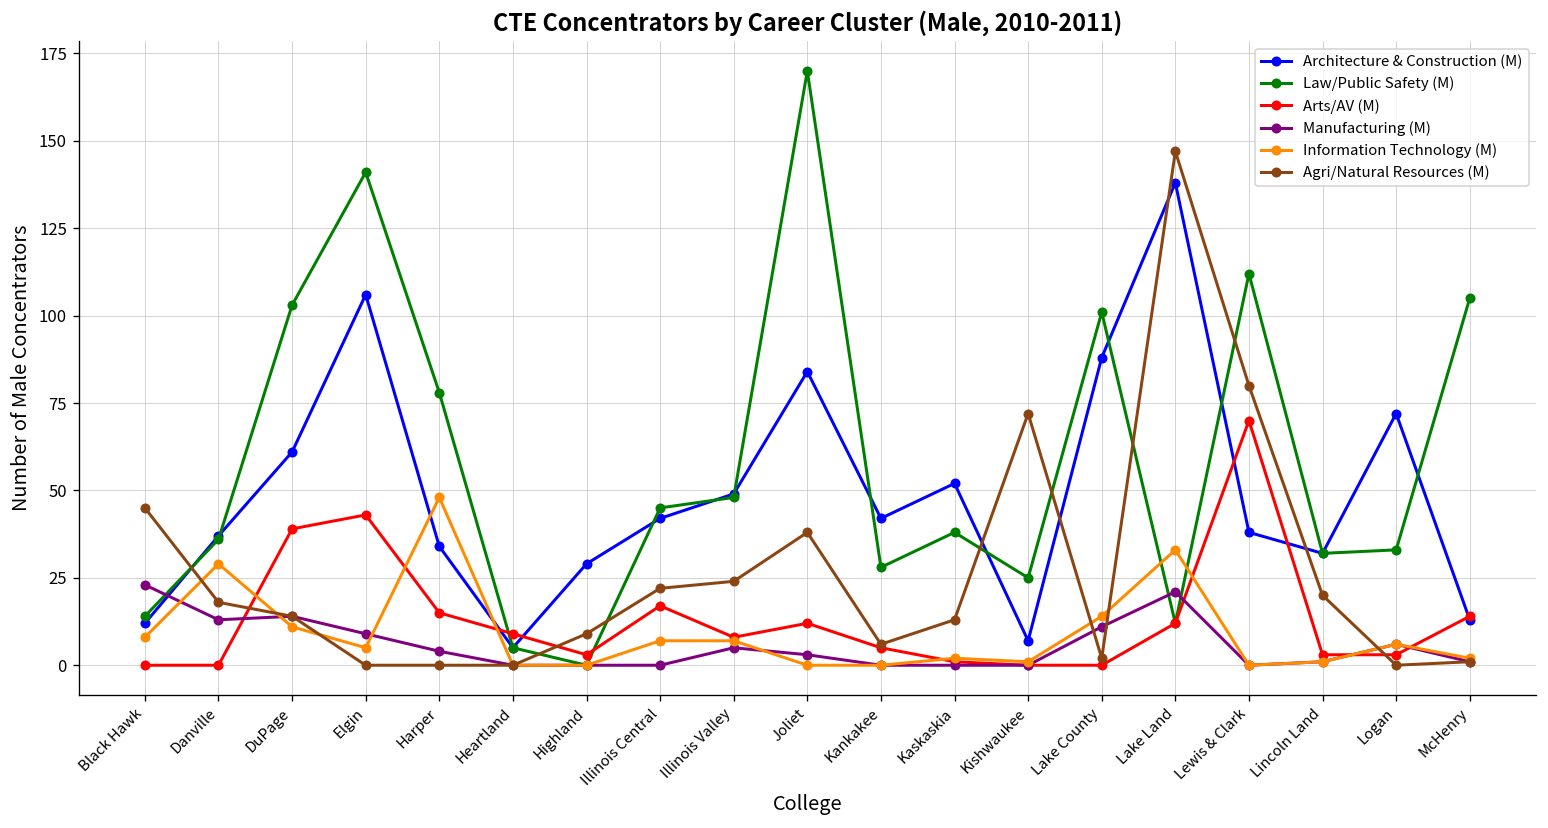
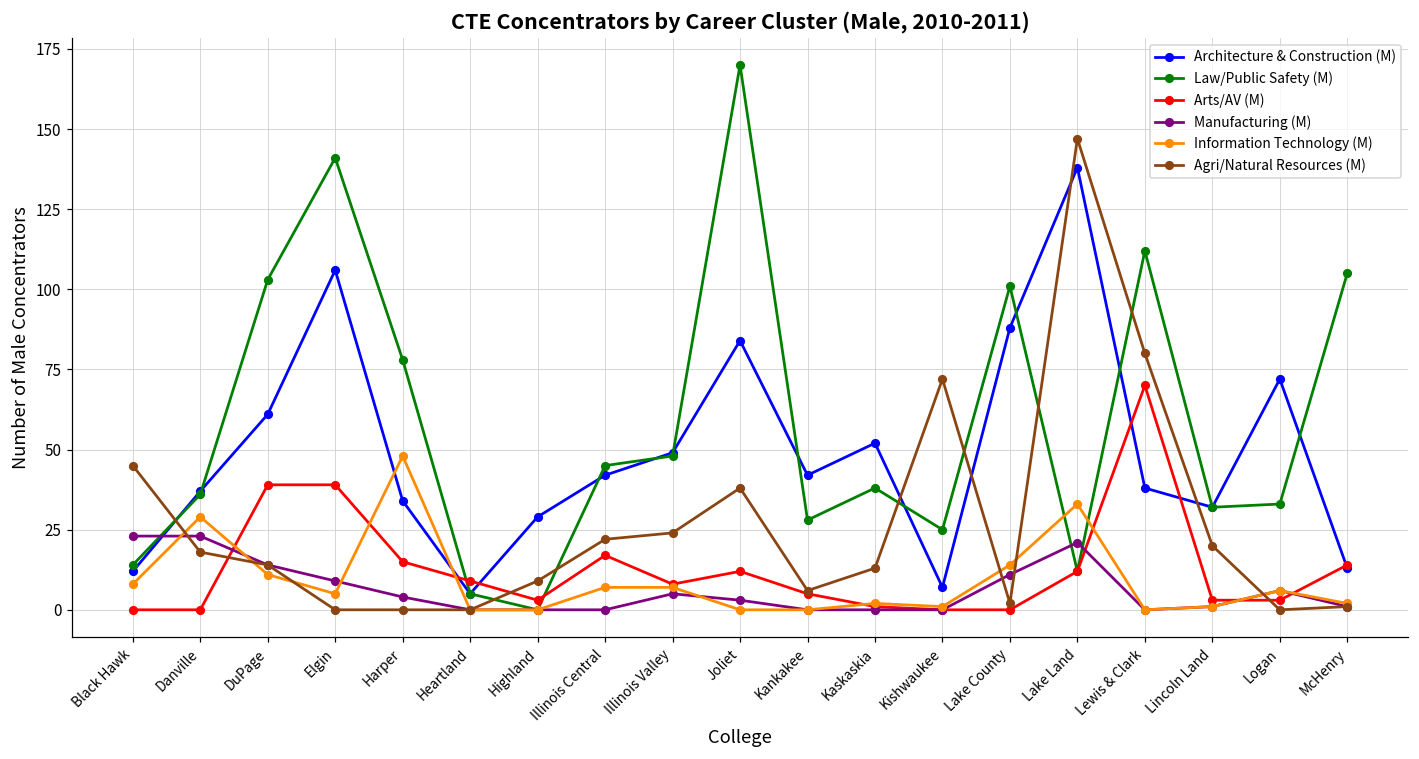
Manufacturing (M), Danville: 13 -> 23
Arts/AV (M), Elgin: 43 -> 39
